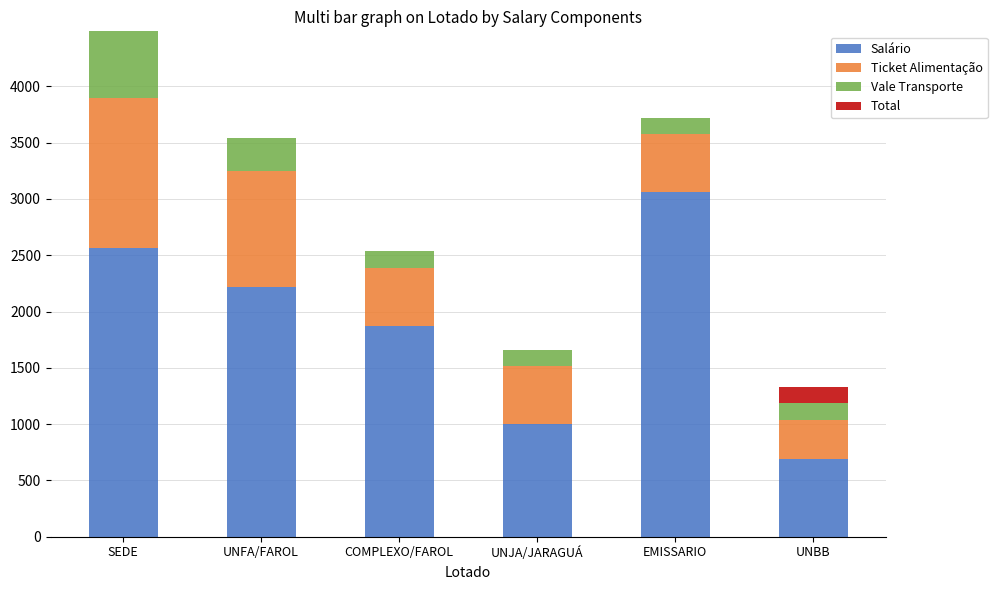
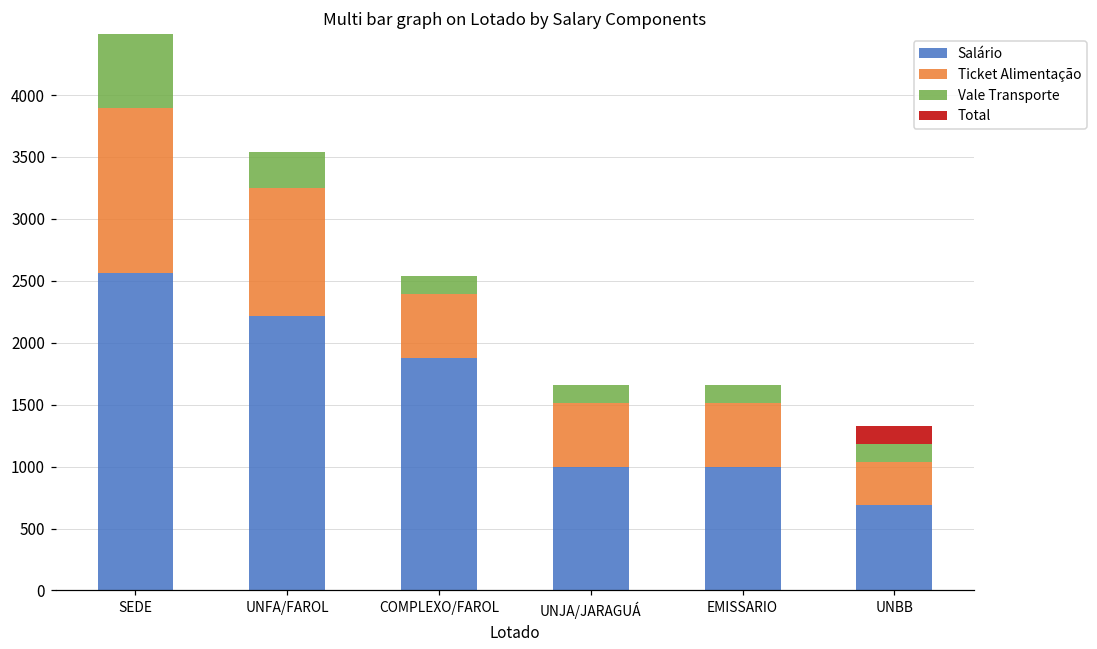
Salário, EMISSARIO: 3060 -> 1000
